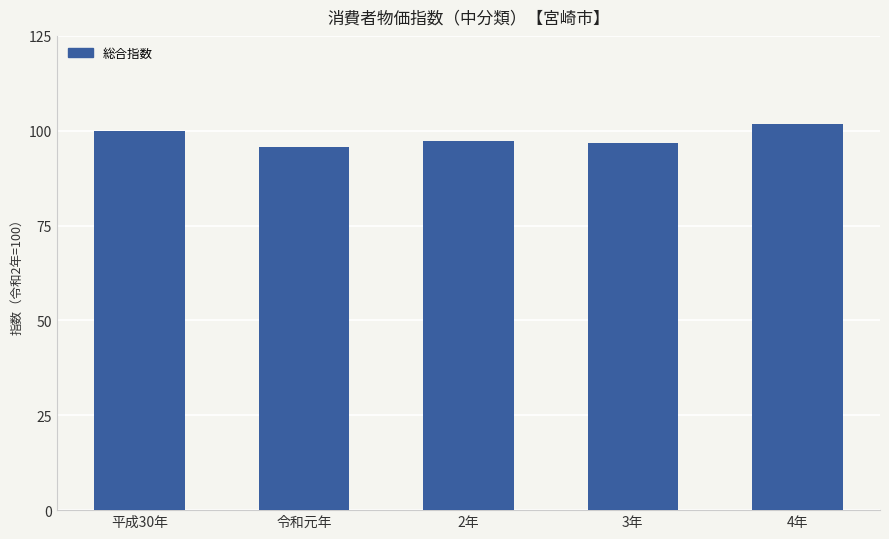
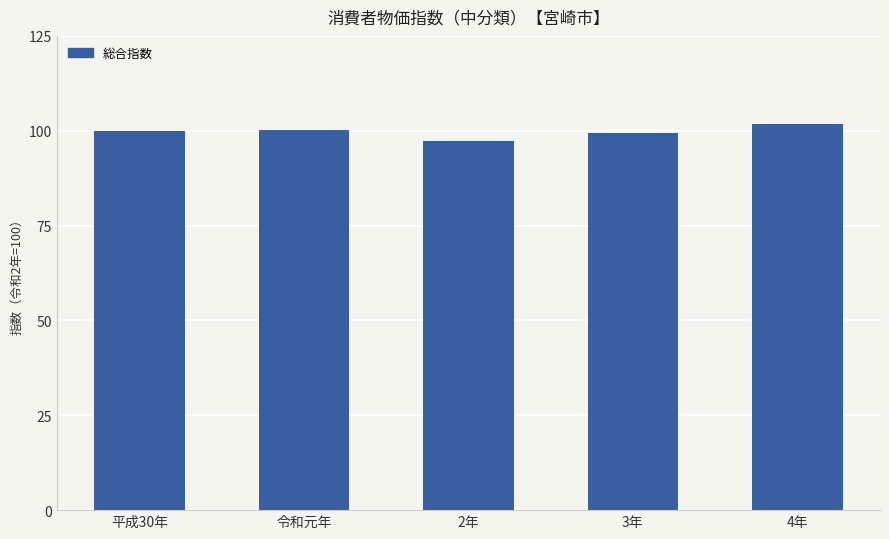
令和元年: 96 -> 100
3年: 97 -> 100
